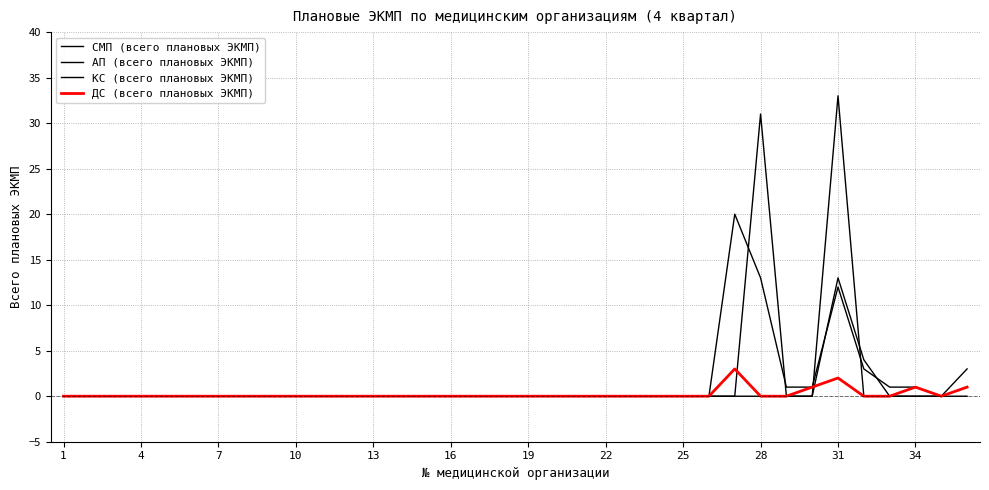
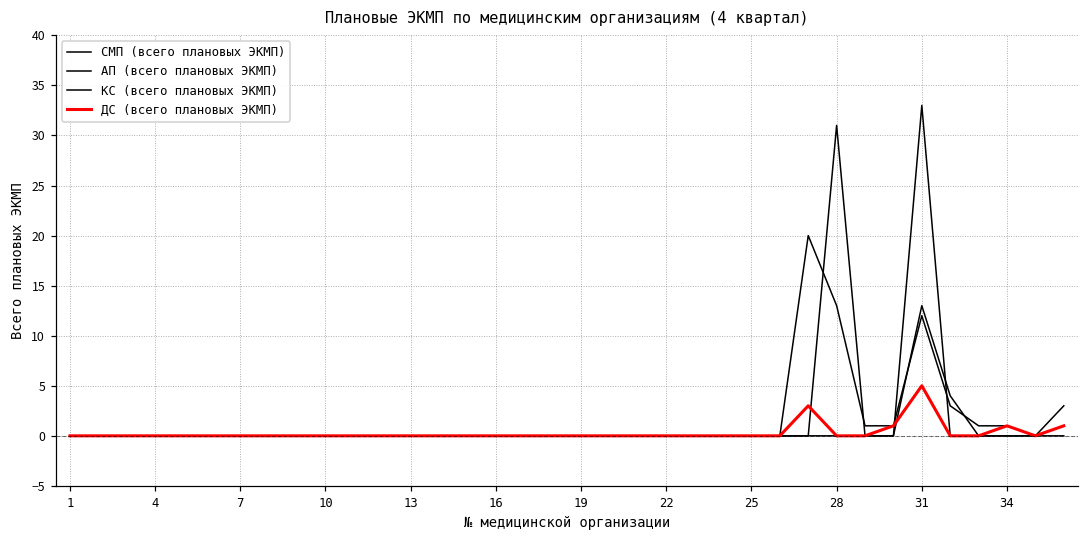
ДС (всего плановых ЭКМП), 31: 2 -> 5
